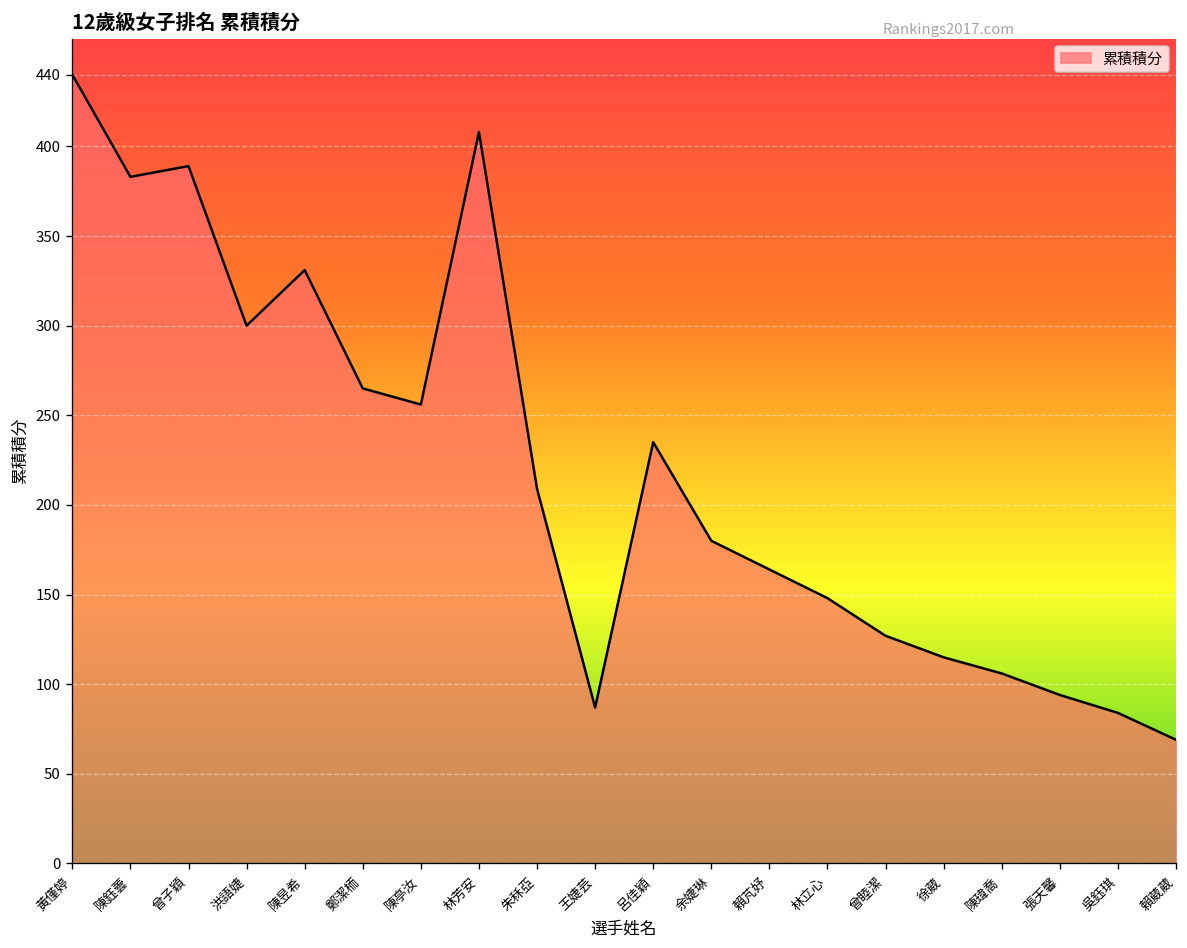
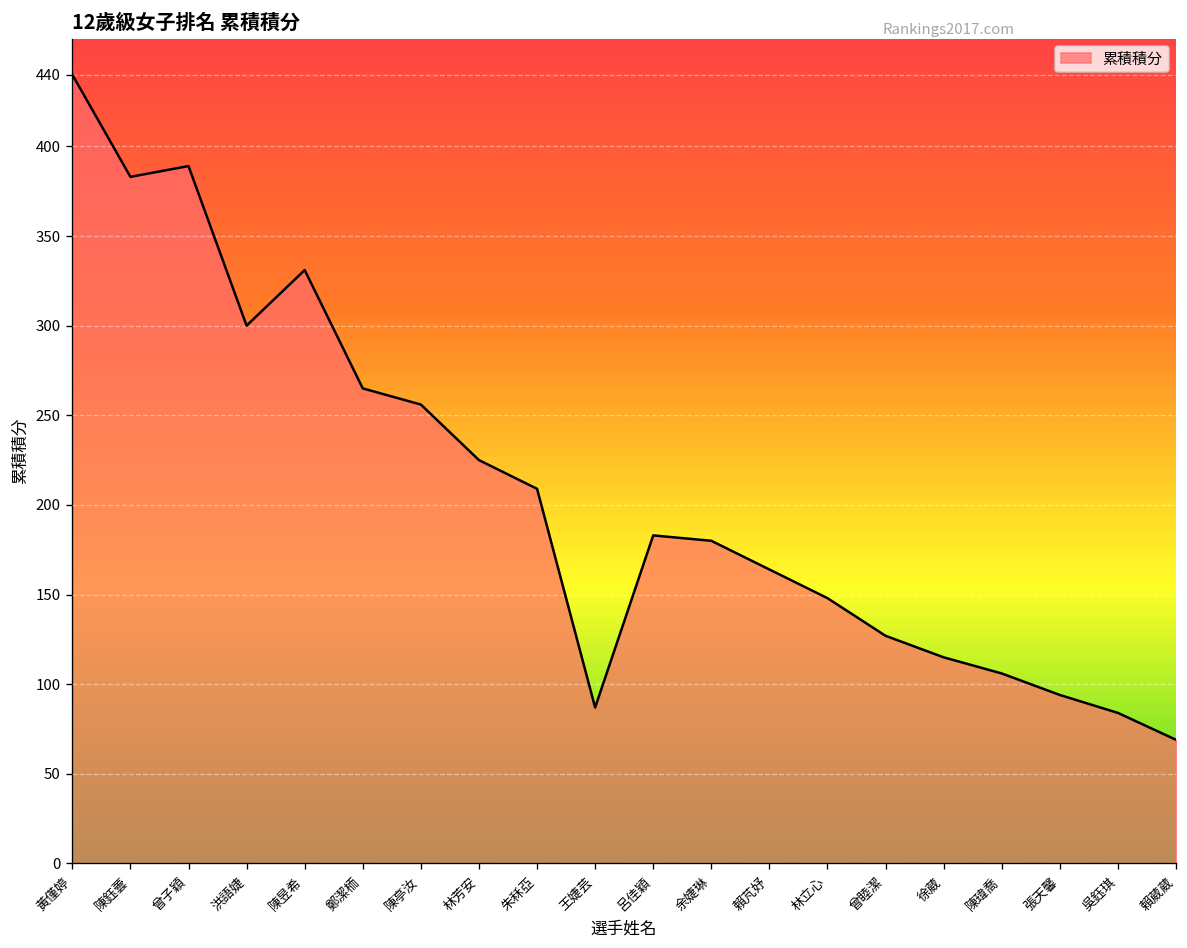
林芳安: 408 -> 225
呂佳穎: 235 -> 183
